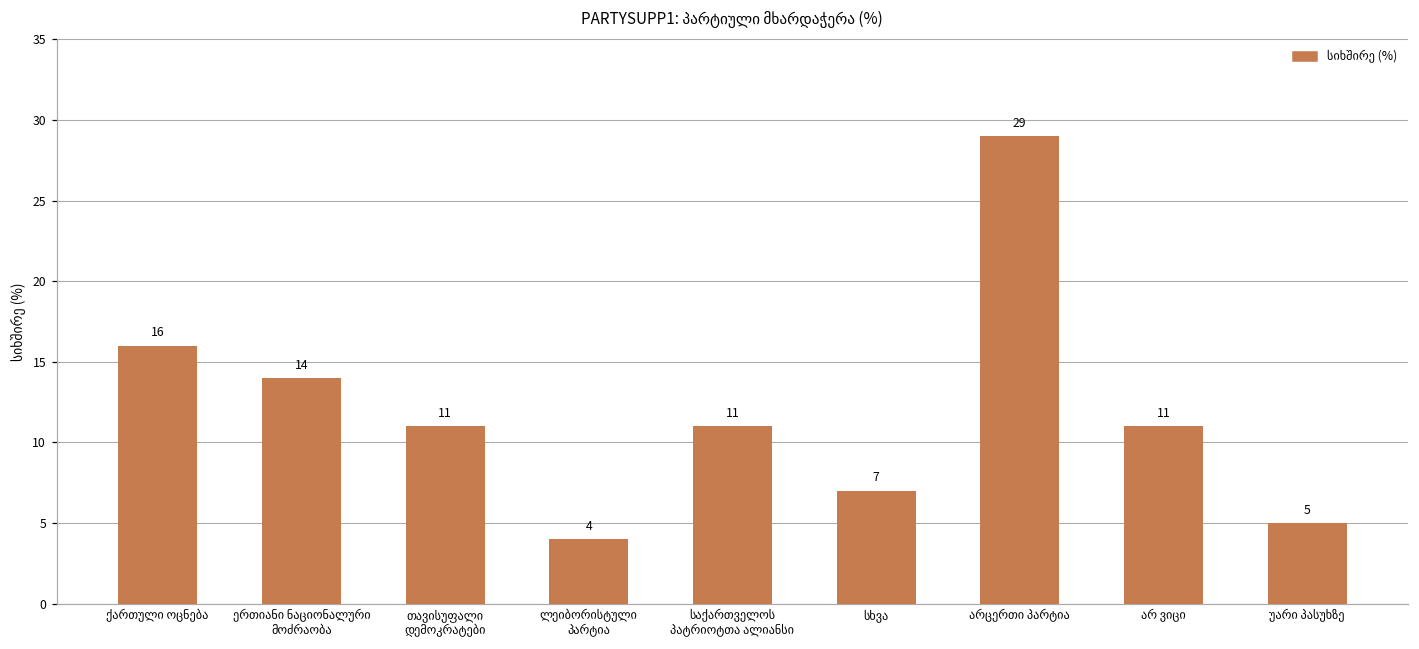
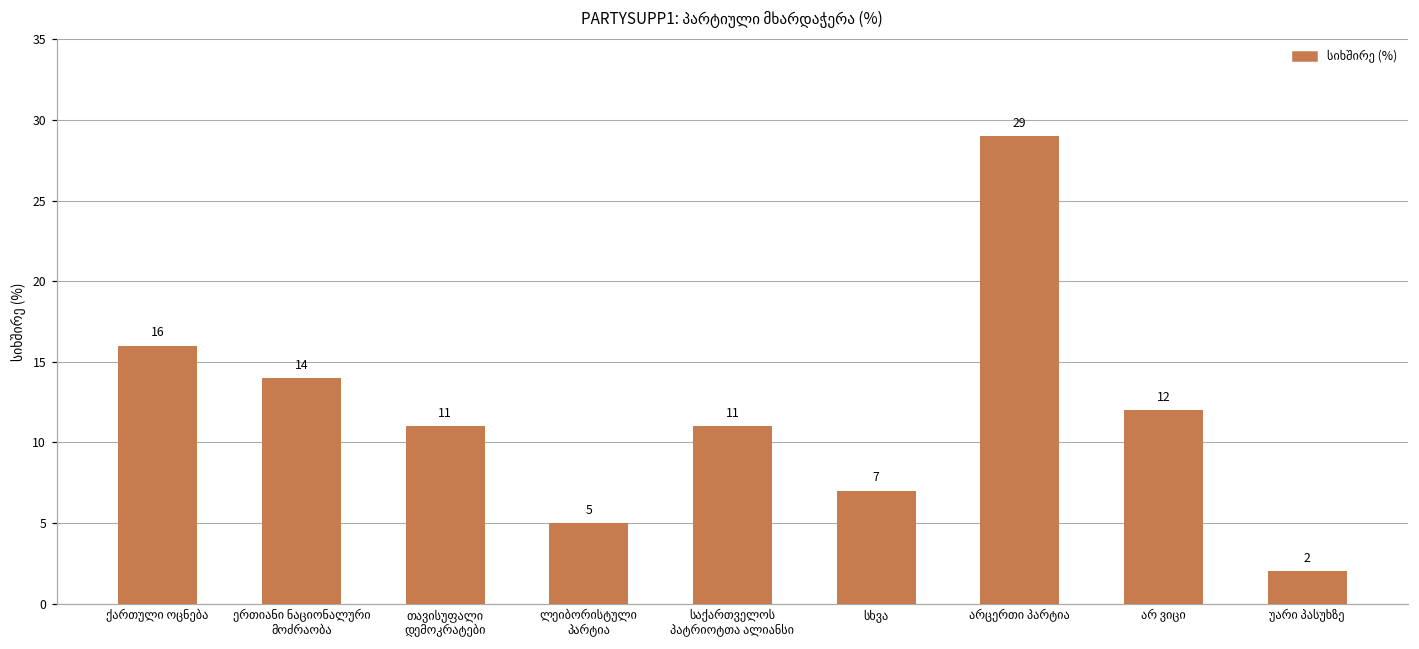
ლეიბორისტული პარტია: 4 -> 5
არ ვიცი: 11 -> 12
უარი პასუხზე: 5 -> 2
